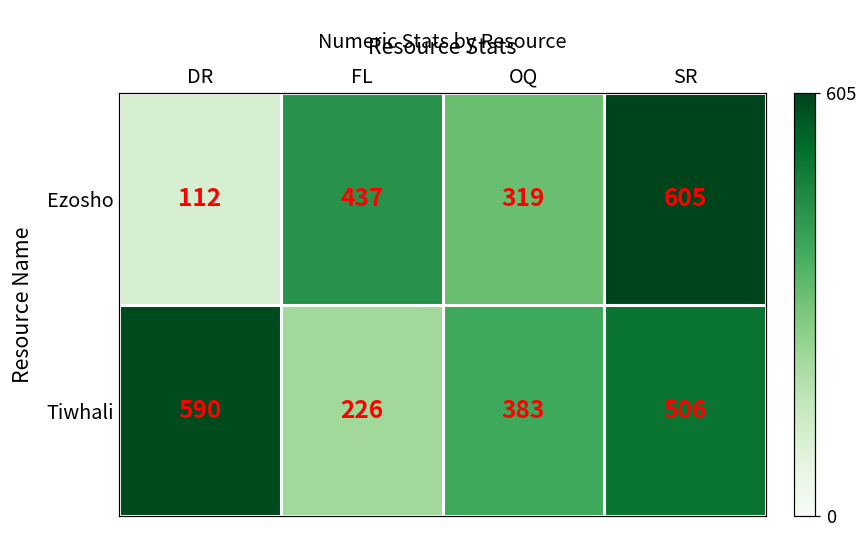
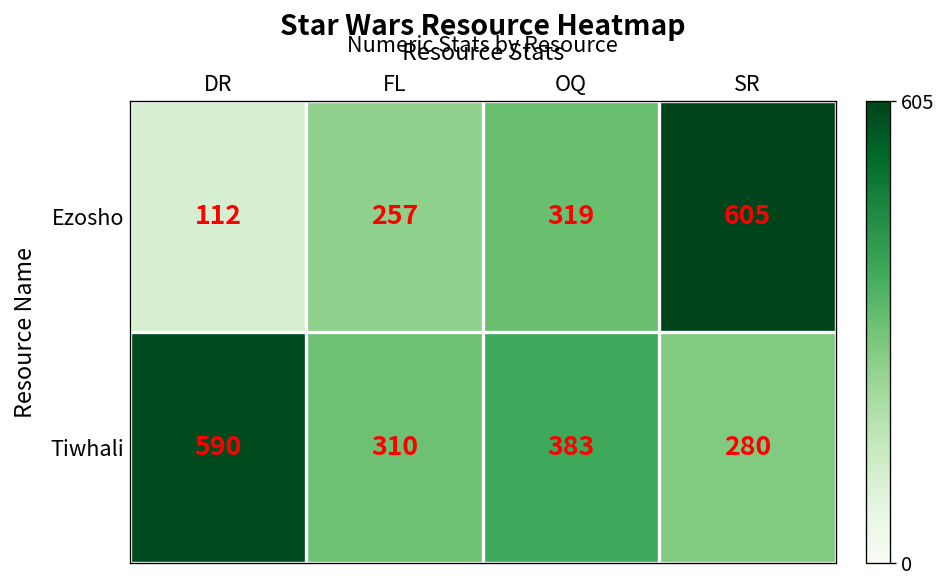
Ezosho, FL: 437 -> 257
Tiwhali, FL: 226 -> 310
Tiwhali, SR: 506 -> 280
